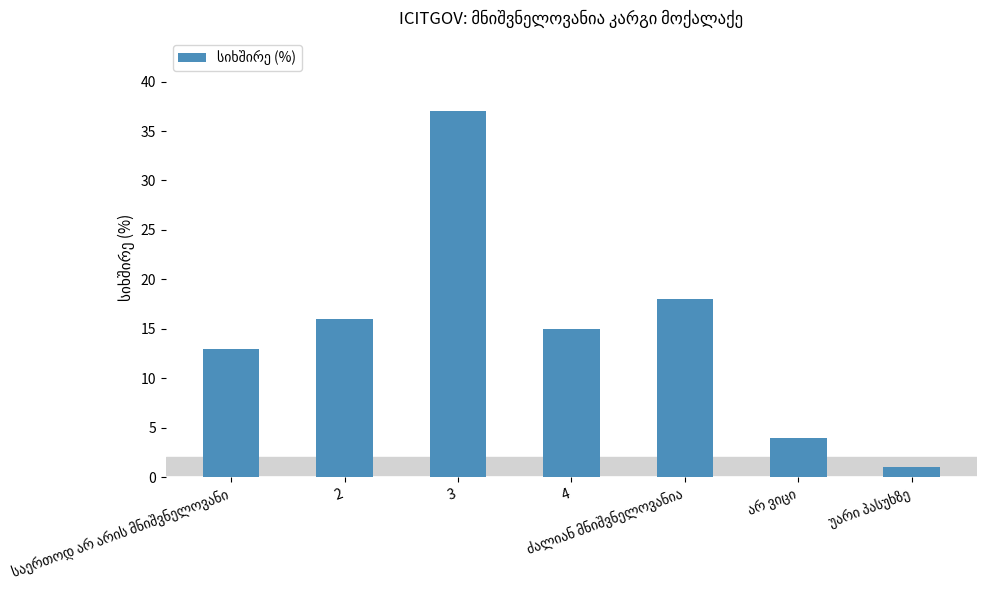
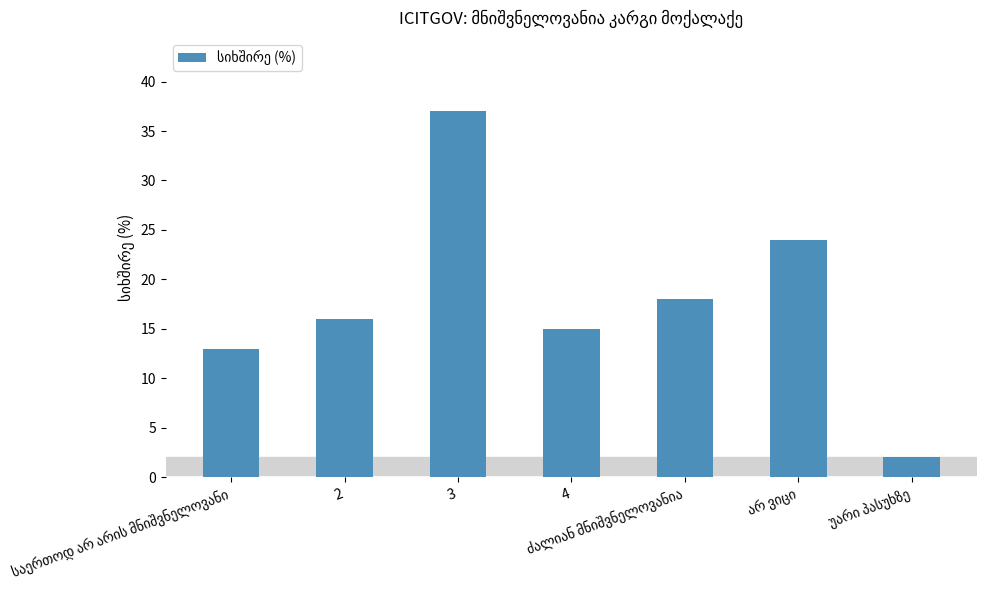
არ ვიცი: 4 -> 24
უარი პასუხზე: 1 -> 2
